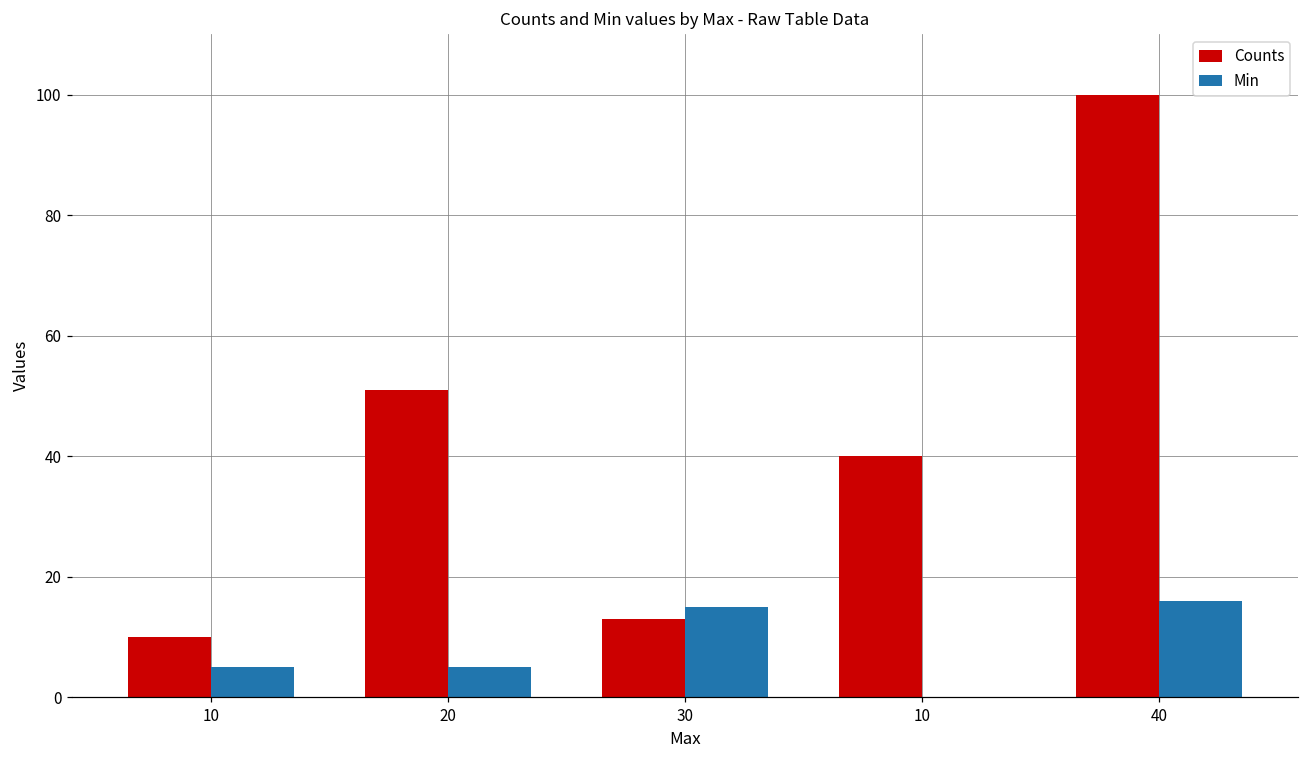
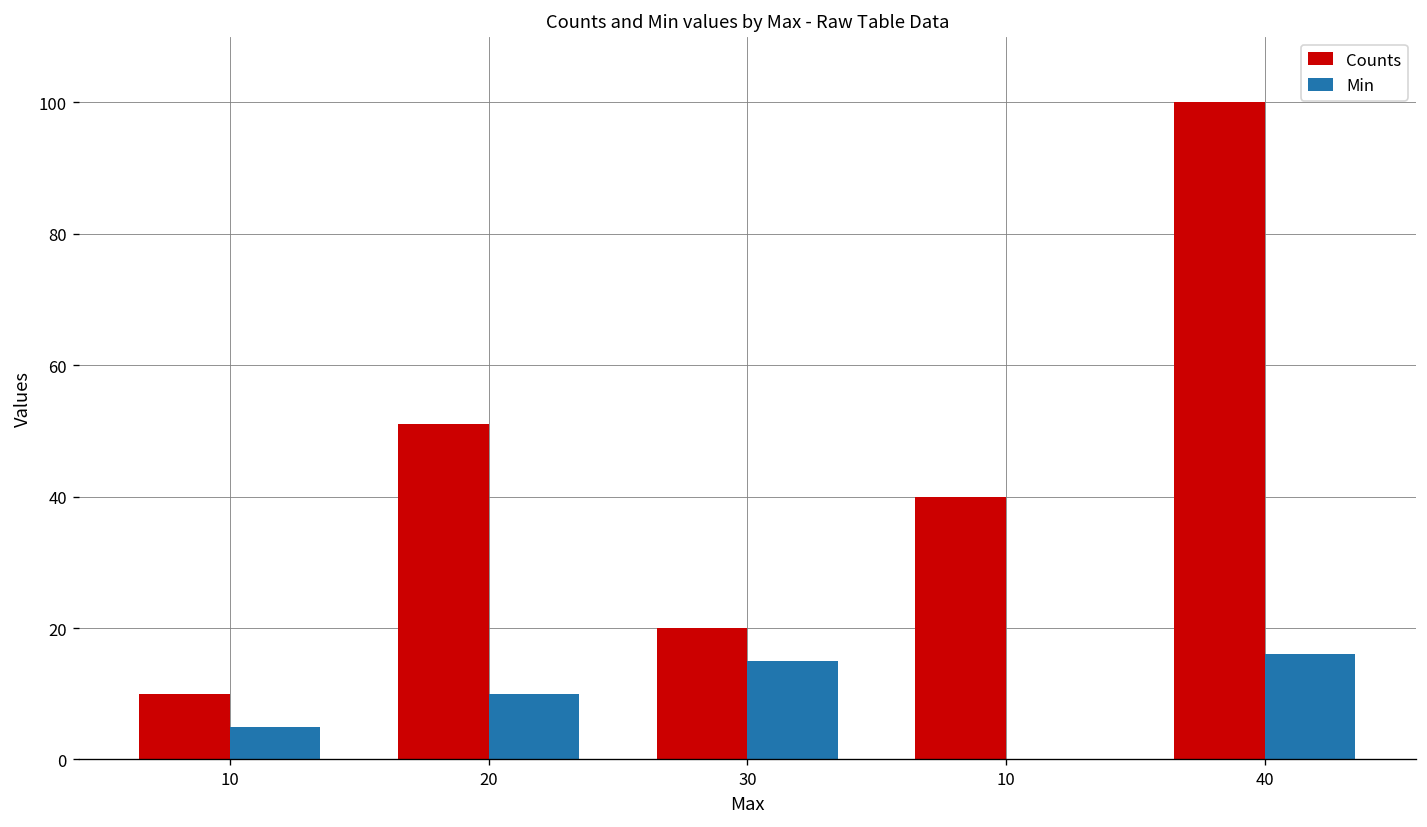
Min, 20: 5 -> 10
Counts, 30: 13 -> 20
